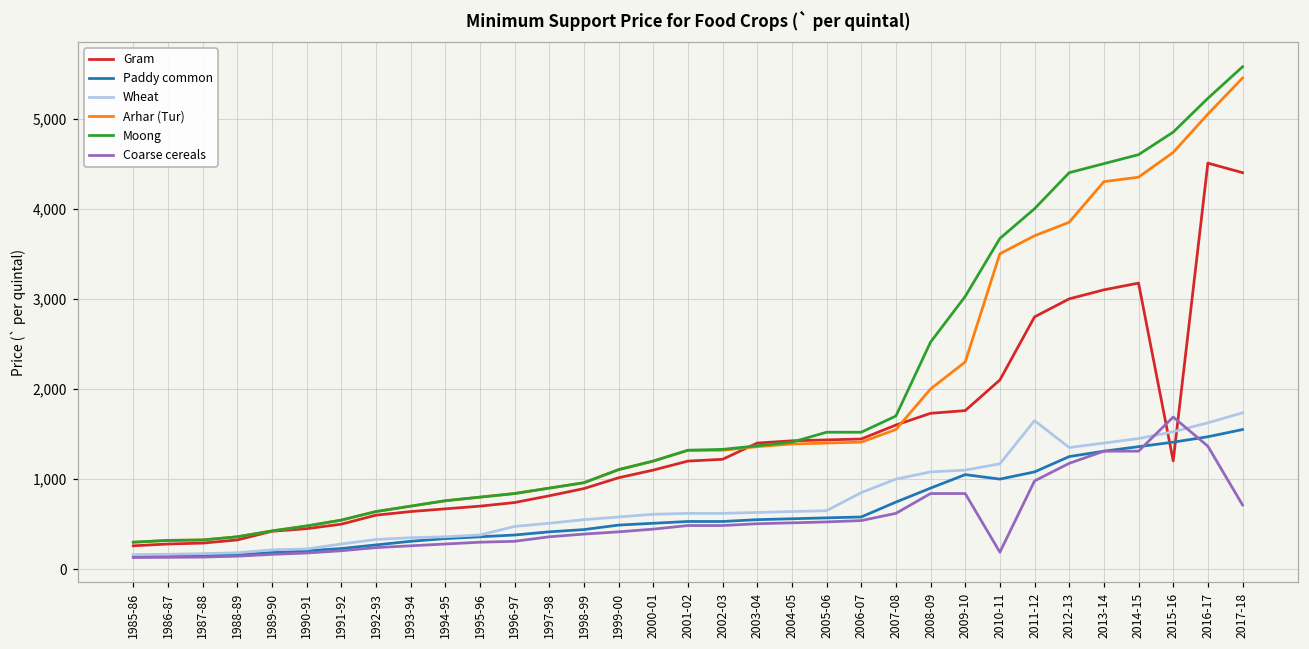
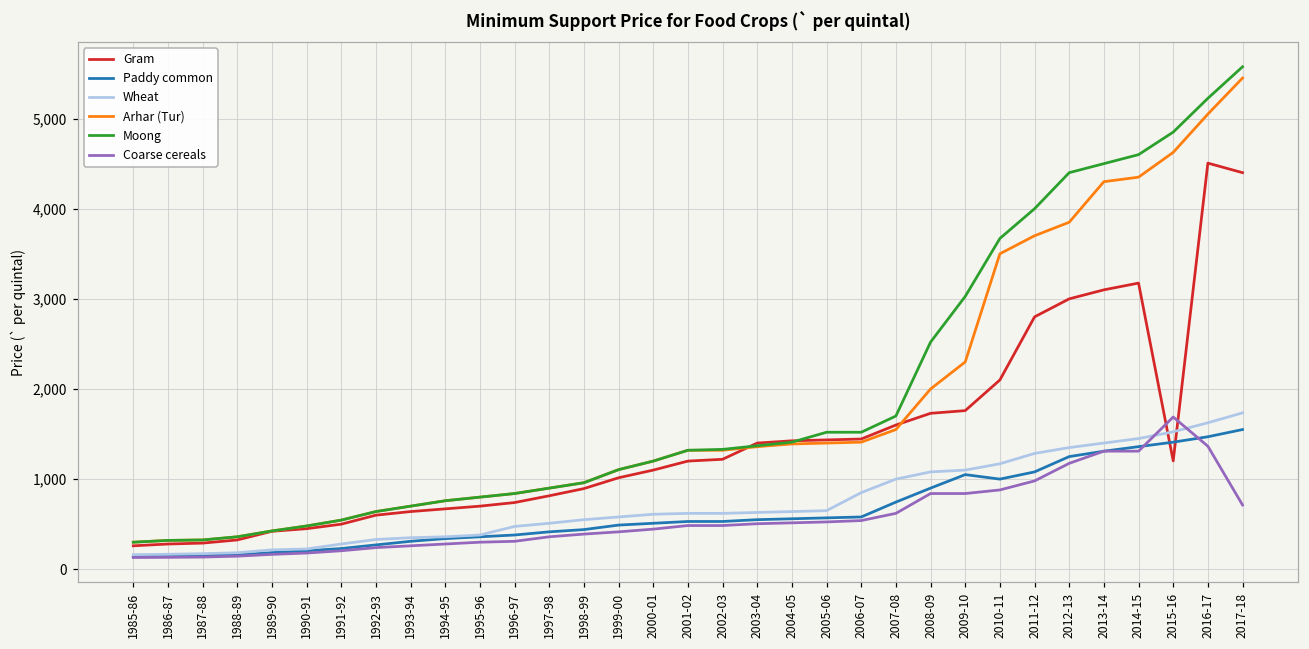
Coarse cereals, 2010-11: 200 -> 900
Wheat, 2011-12: 1,600 -> 1,300
